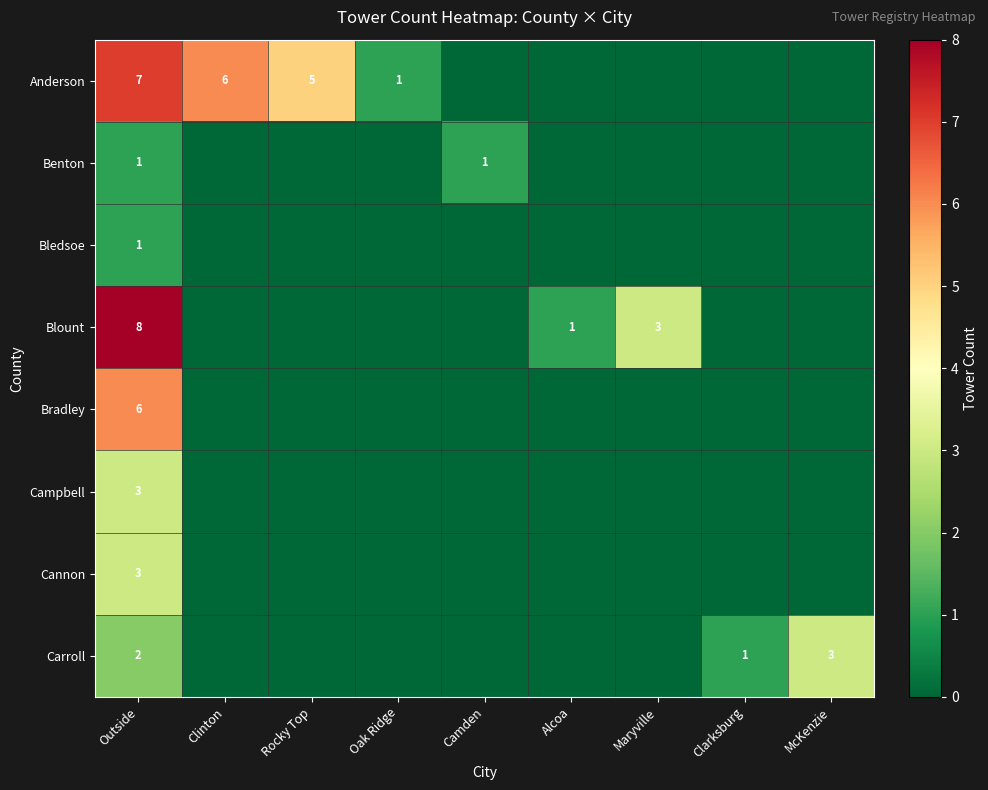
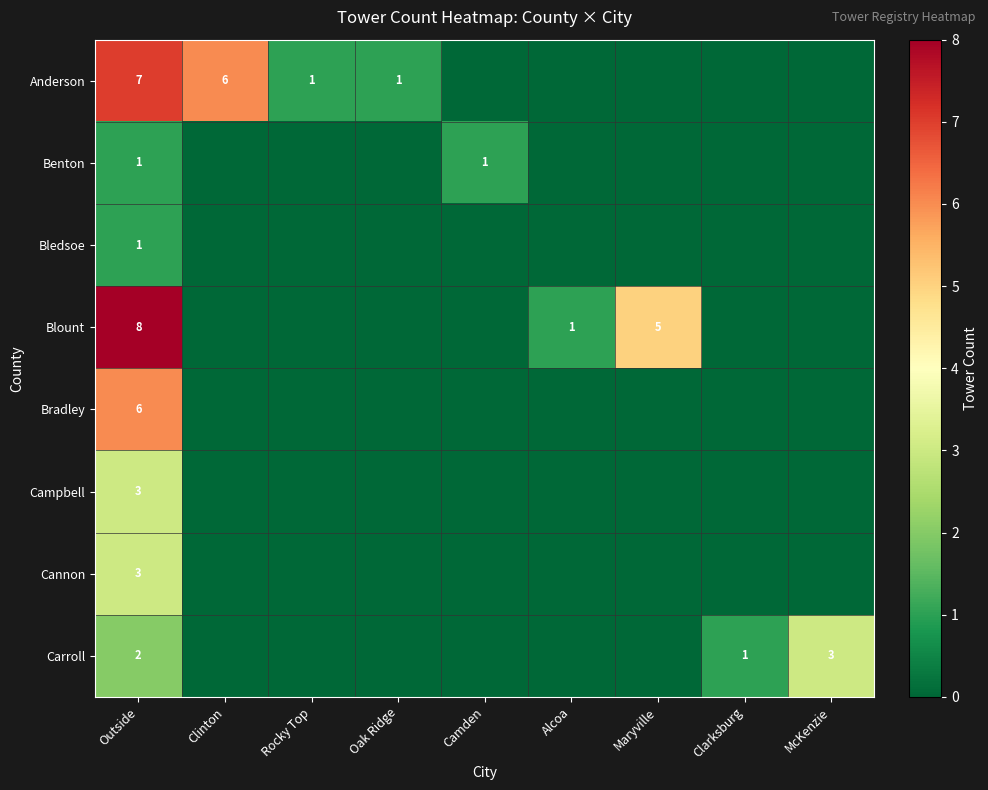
Anderson, Rocky Top: 5 -> 1
Blount, Maryville: 3 -> 5
